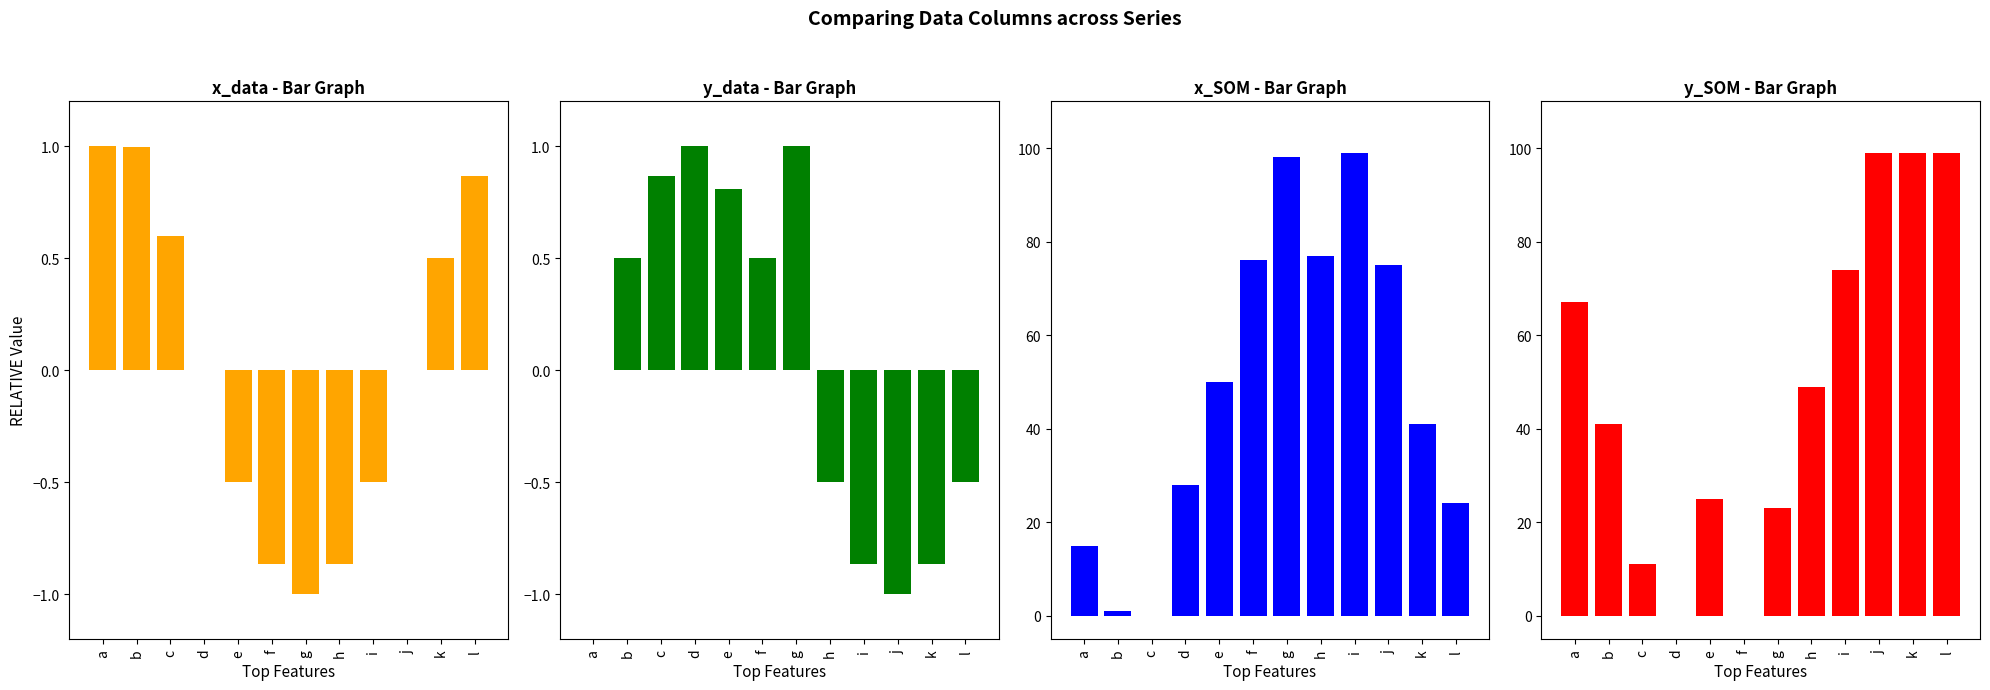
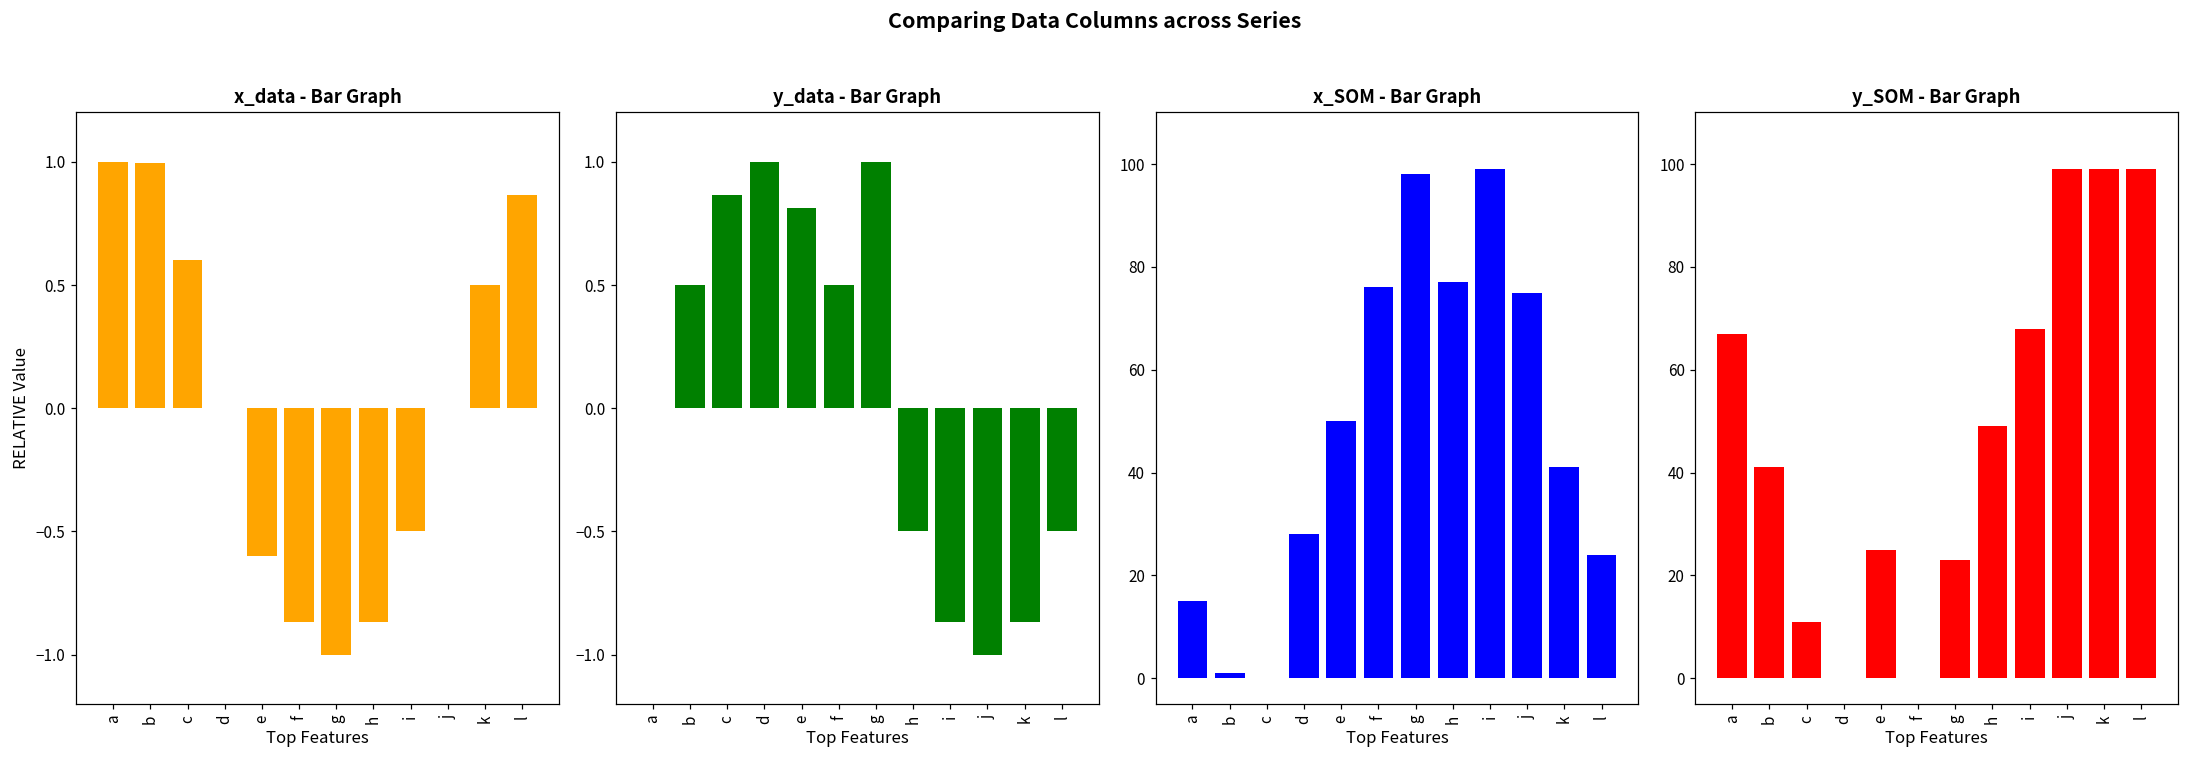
x_data - Bar Graph, e: -0.5 -> -0.6
y_SOM - Bar Graph, i: 74 -> 68
